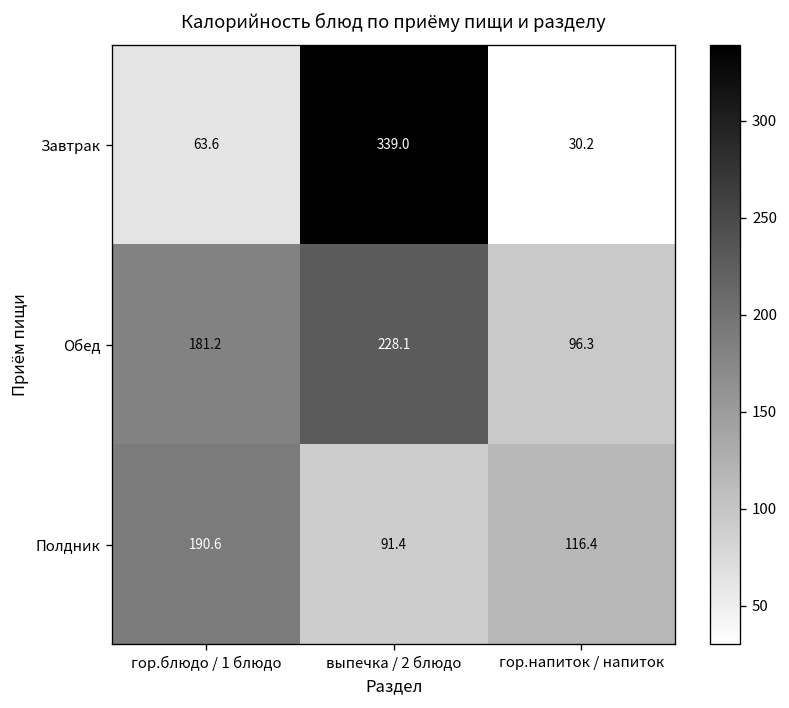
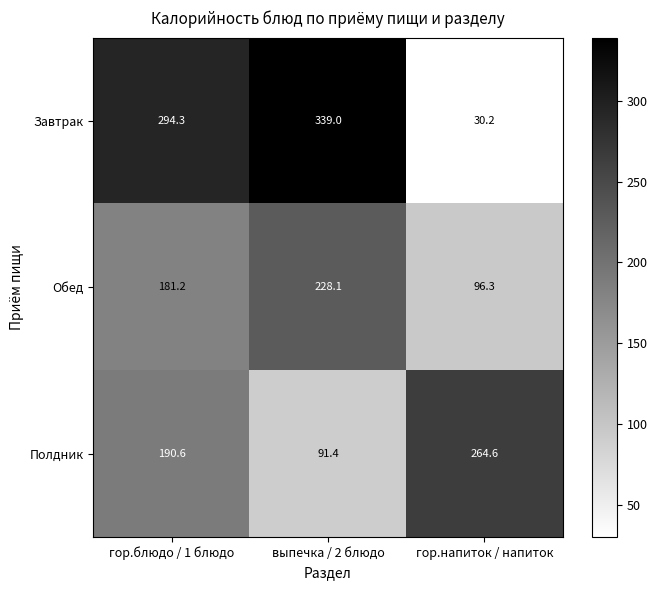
Завтрак, гор.блюдо / 1 блюдо: 63.6 -> 294.3
Полдник, гор.напиток / напиток: 116.4 -> 264.6
